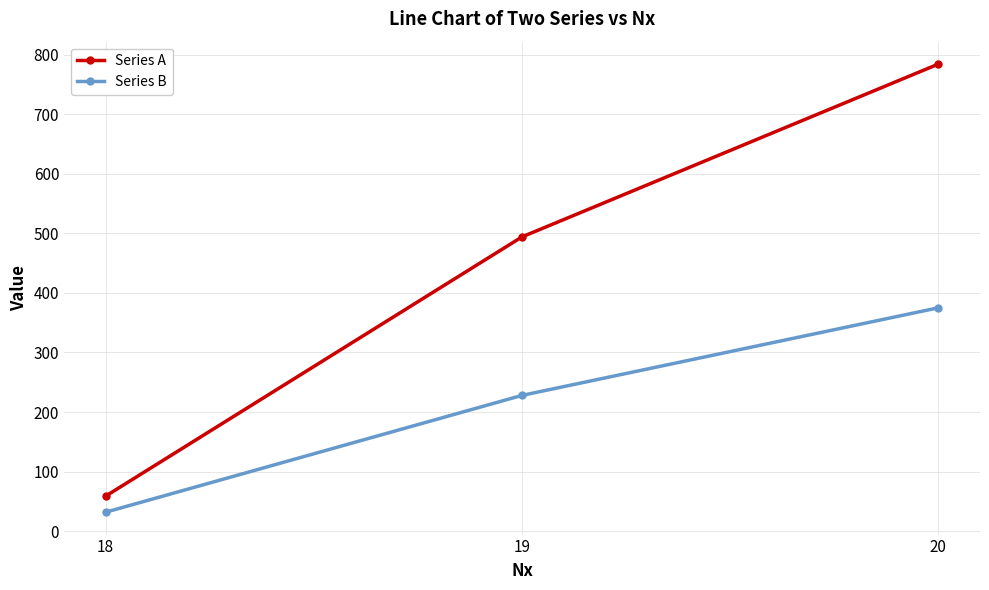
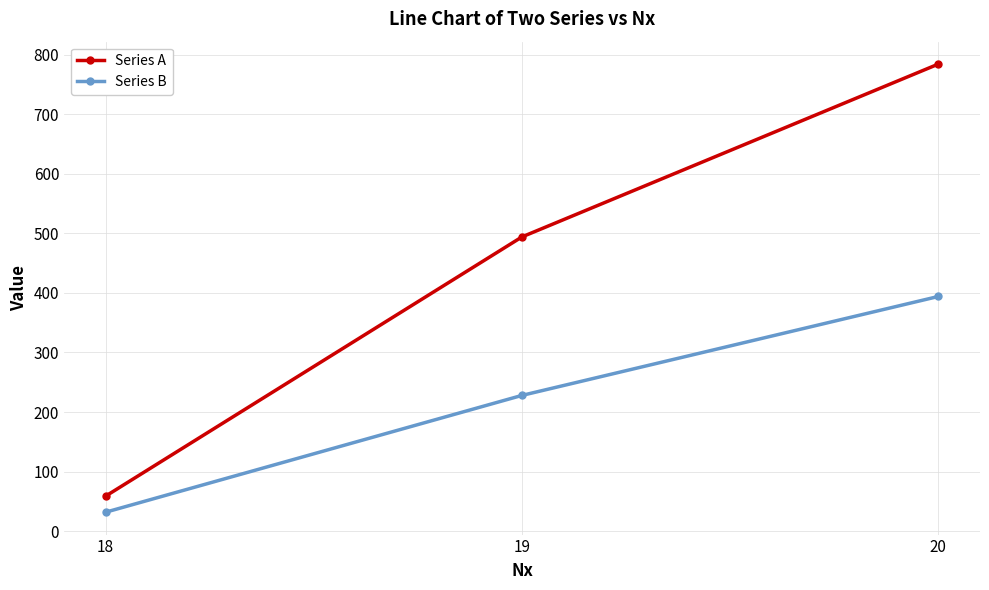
Series B, 20: 380 -> 390
